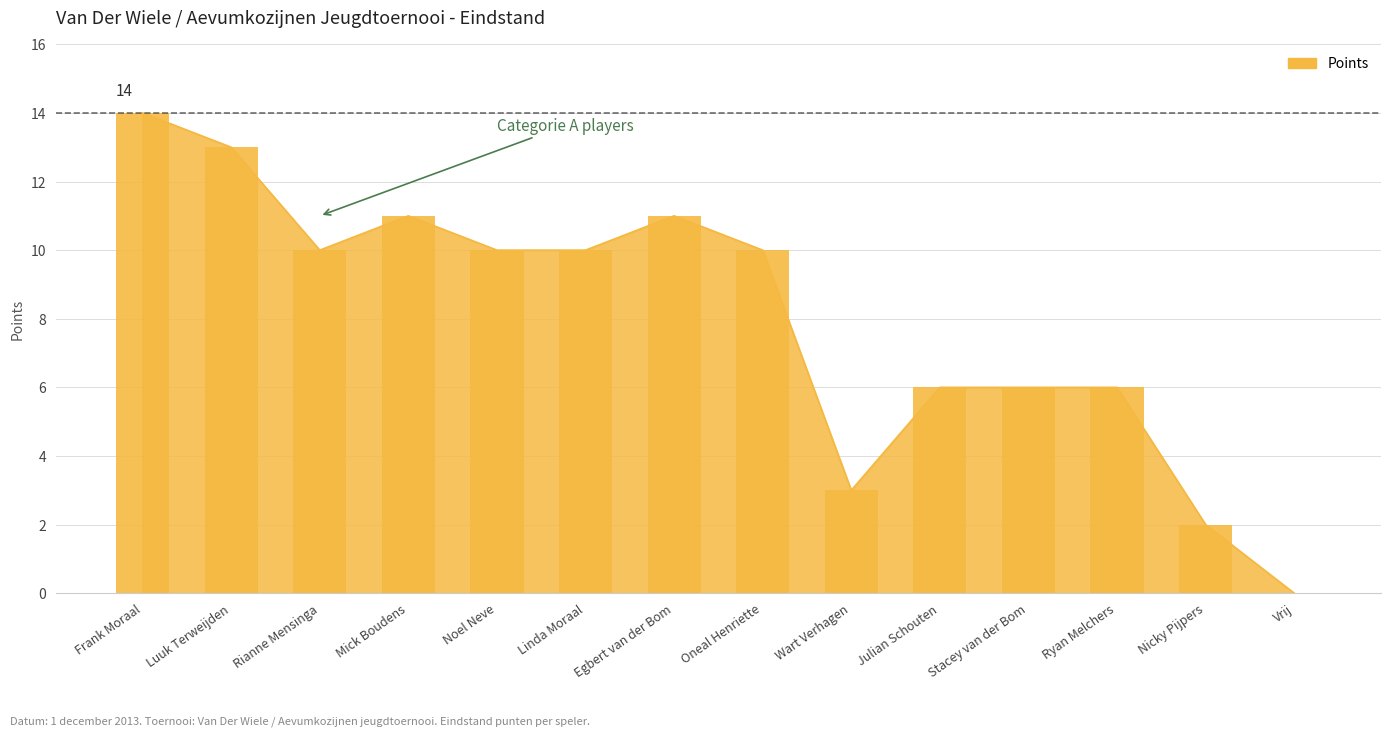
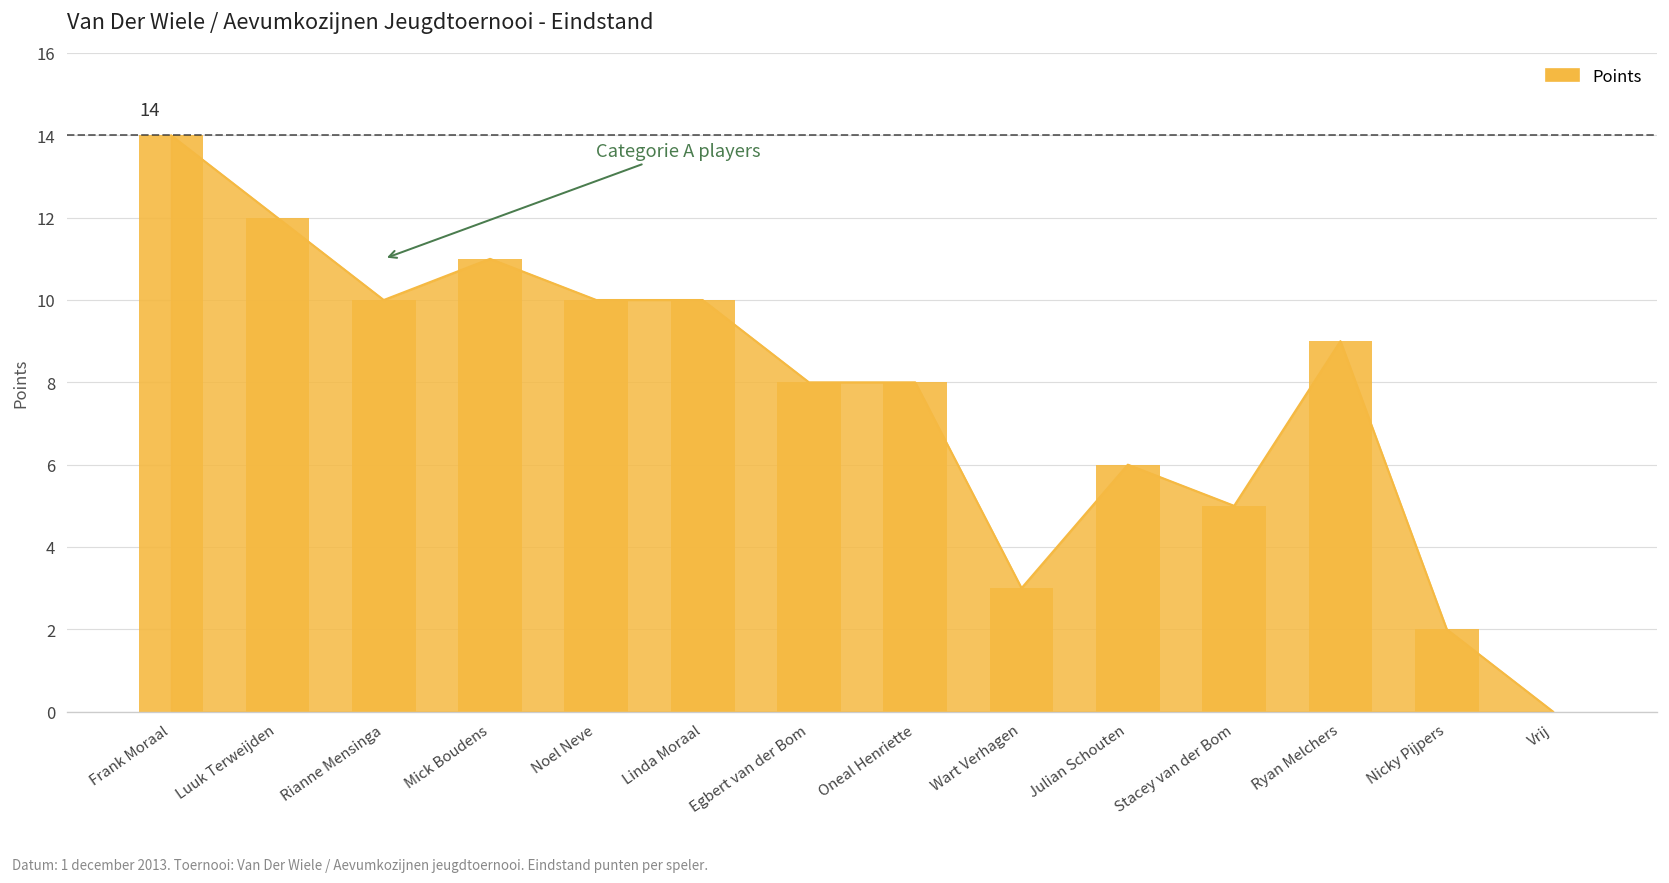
Luuk Terweijden: 13 -> 12
Egbert van der Bom: 11 -> 8
Oneal Henriette: 10 -> 8
Stacey van der Bom: 6 -> 5
Ryan Melchers: 6 -> 9
